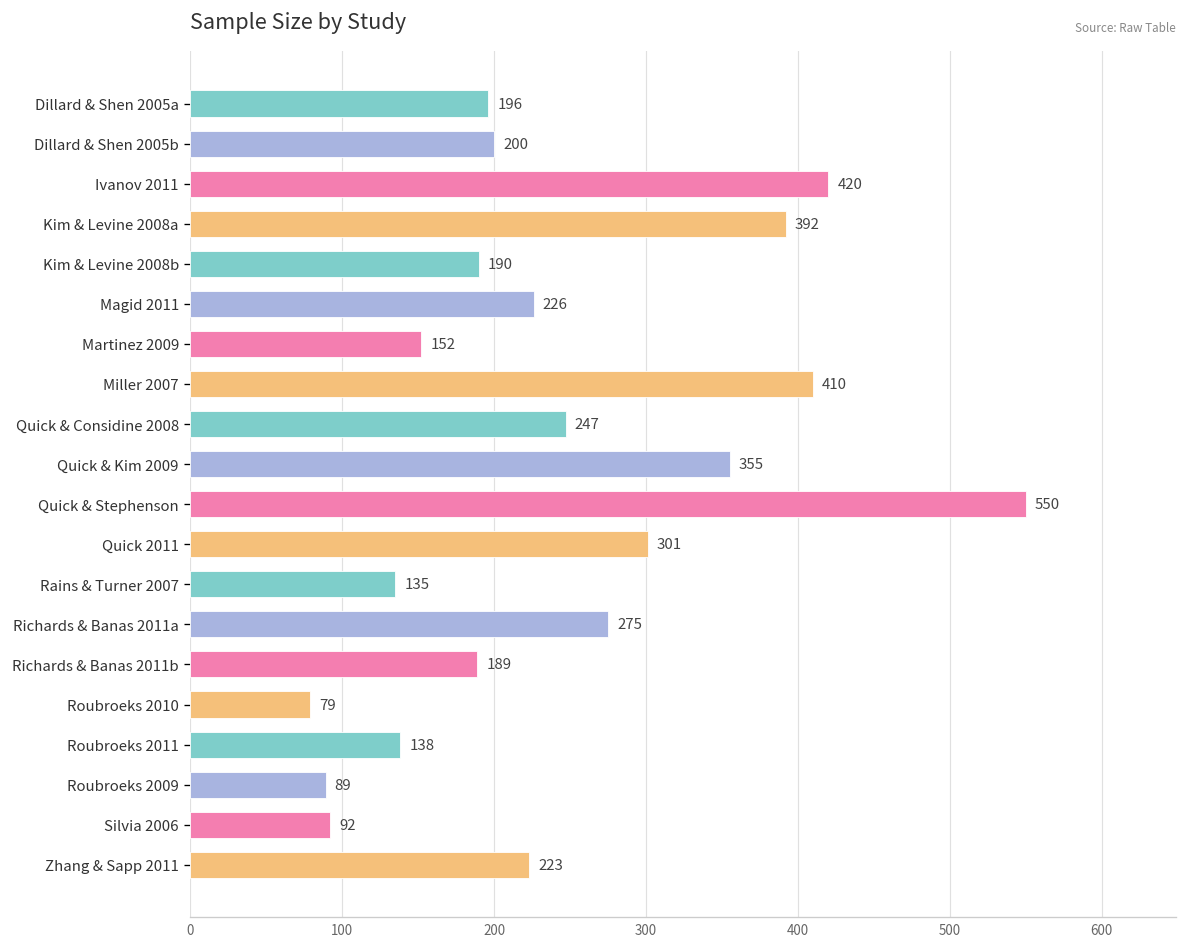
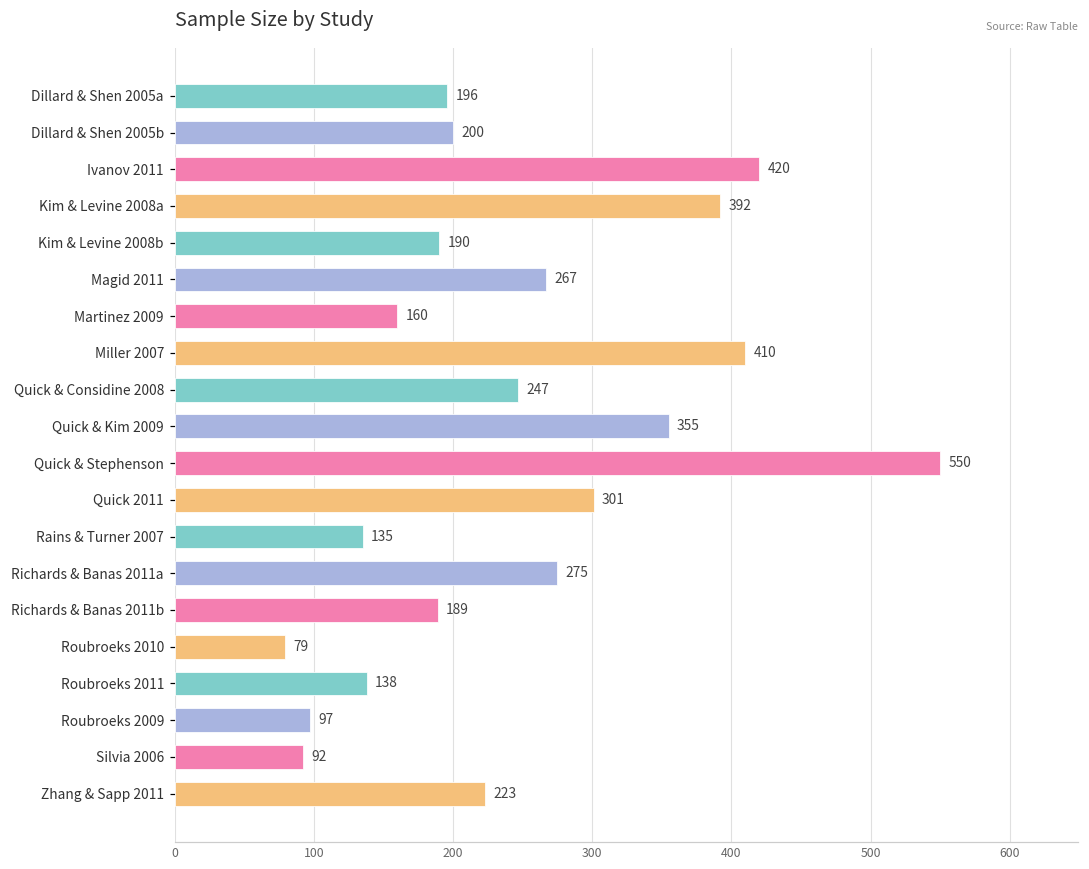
Magid 2011: 226 -> 267
Martinez 2009: 152 -> 160
Roubroeks 2009: 89 -> 97
